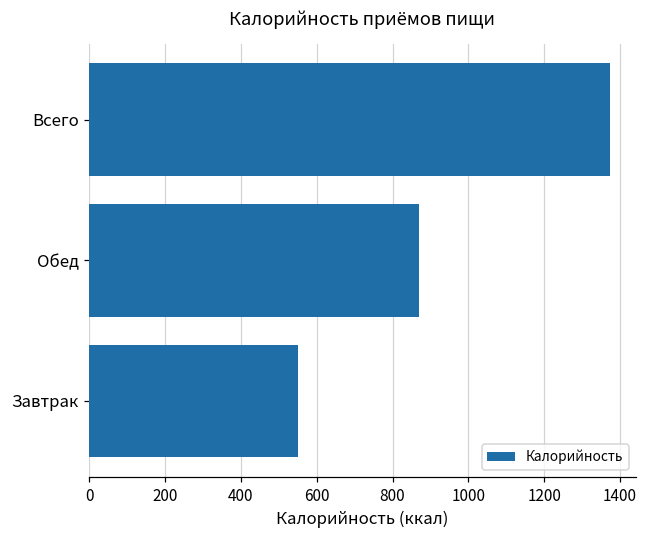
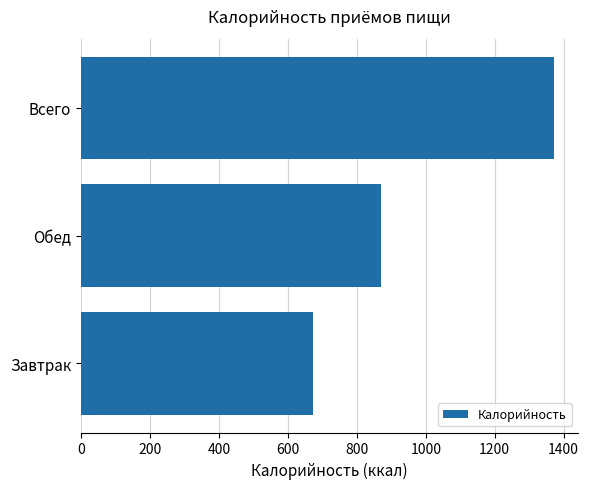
Завтрак: 550 -> 670
